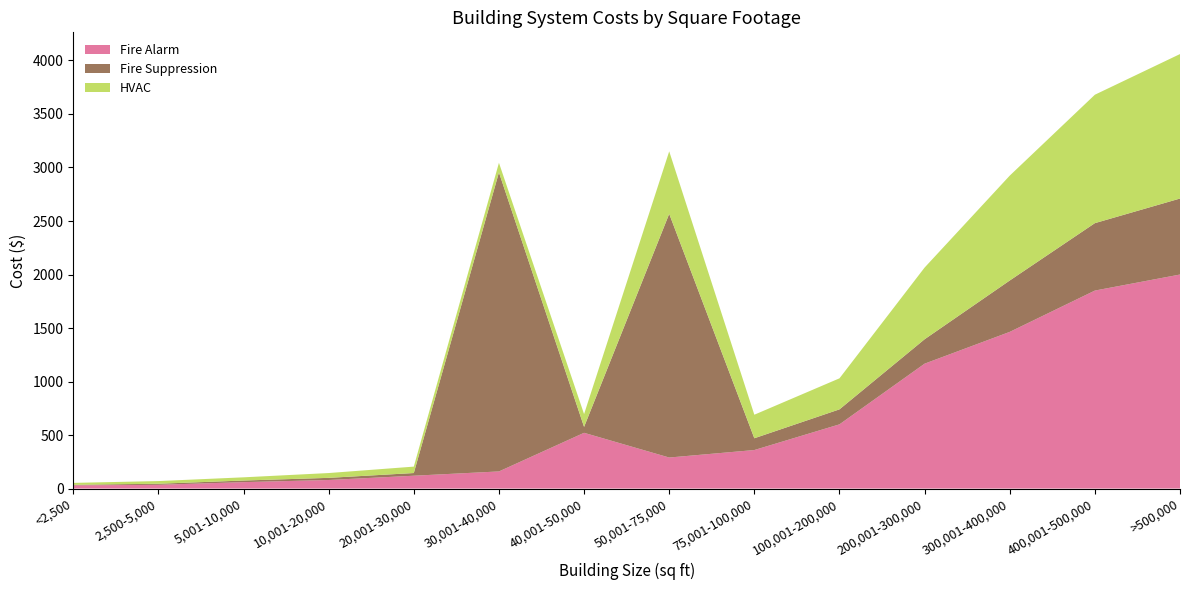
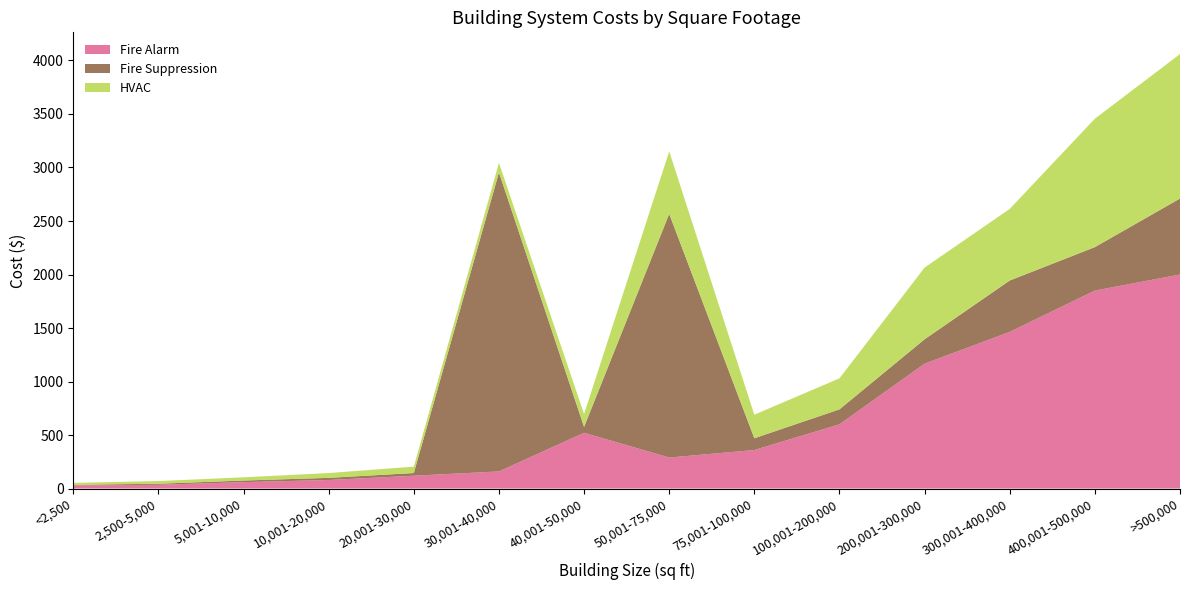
HVAC, 300,001-400,000: 980 -> 670
Fire Suppression, 400,001-500,000: 630 -> 410
